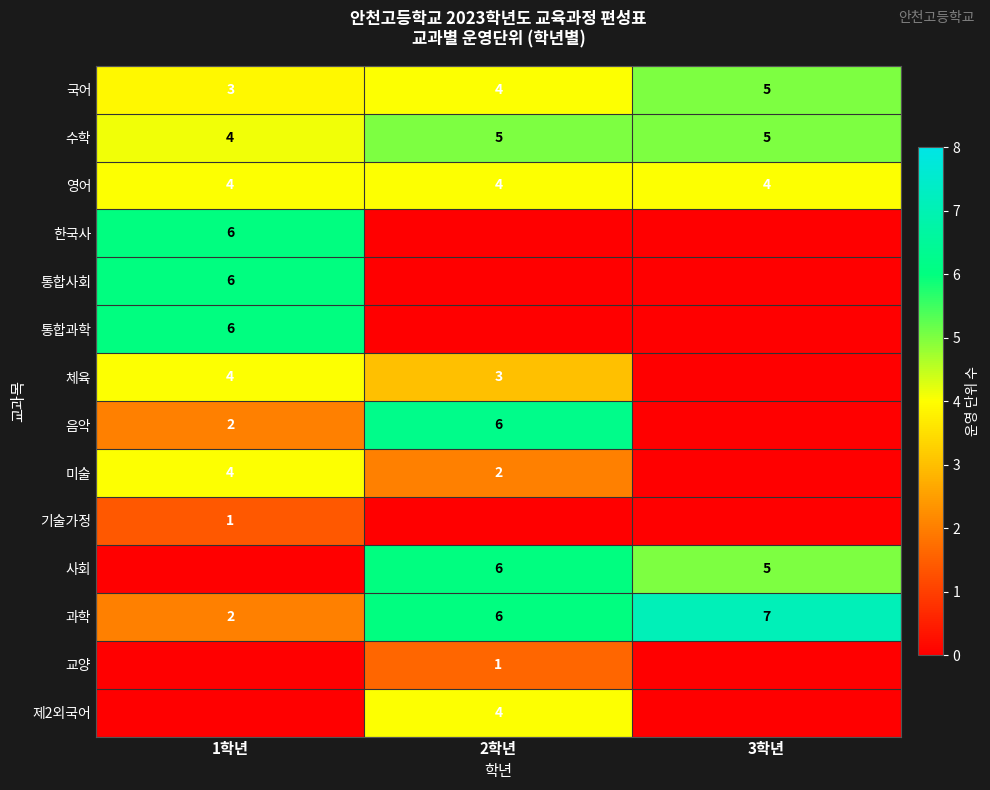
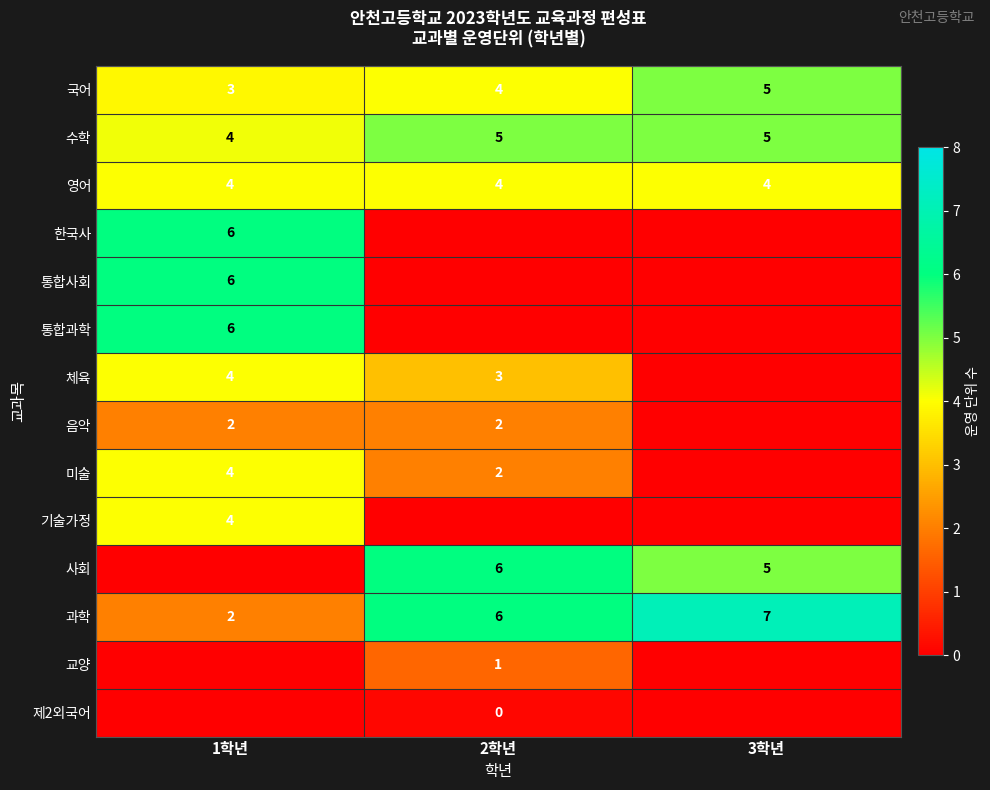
음악, 2학년: 6 -> 2
기술가정, 1학년: 1 -> 4
제2외국어, 2학년: 4 -> 0
